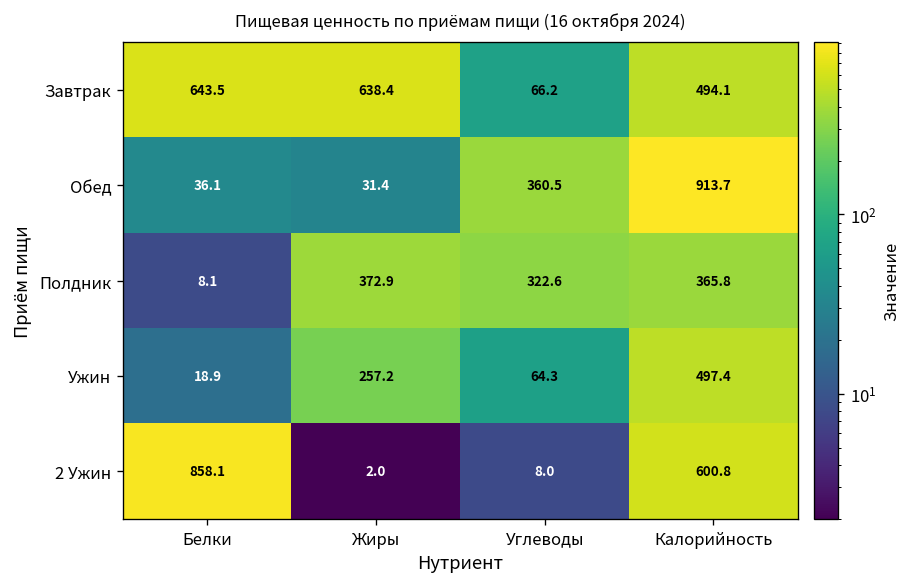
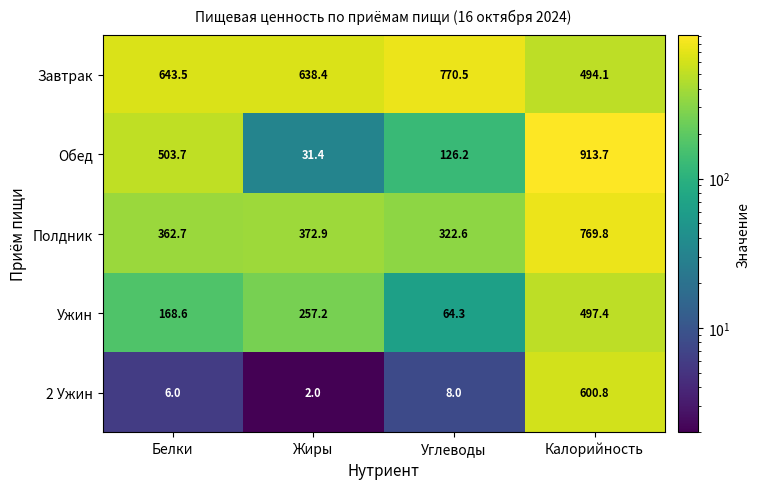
Завтрак, Углеводы: 66.2 -> 770.5
Обед, Белки: 36.1 -> 503.7
Обед, Углеводы: 360.5 -> 126.2
Полдник, Белки: 8.1 -> 362.7
Полдник, Калорийность: 365.8 -> 769.8
Ужин, Белки: 18.9 -> 168.6
2 Ужин, Белки: 858.1 -> 6.0
